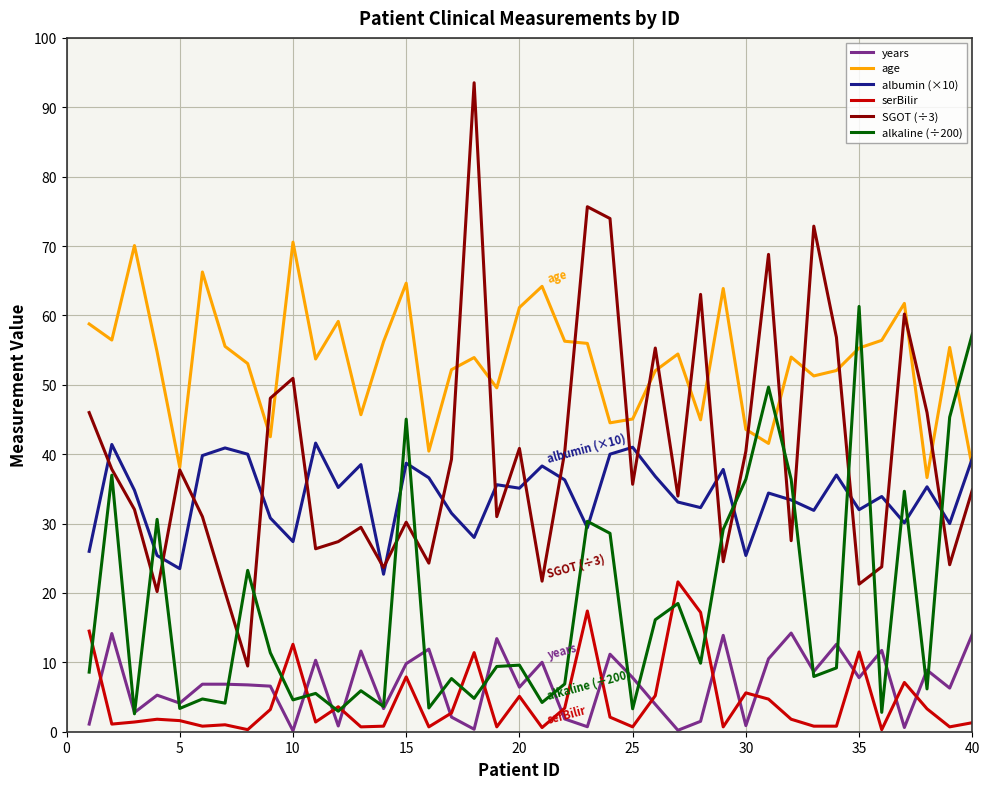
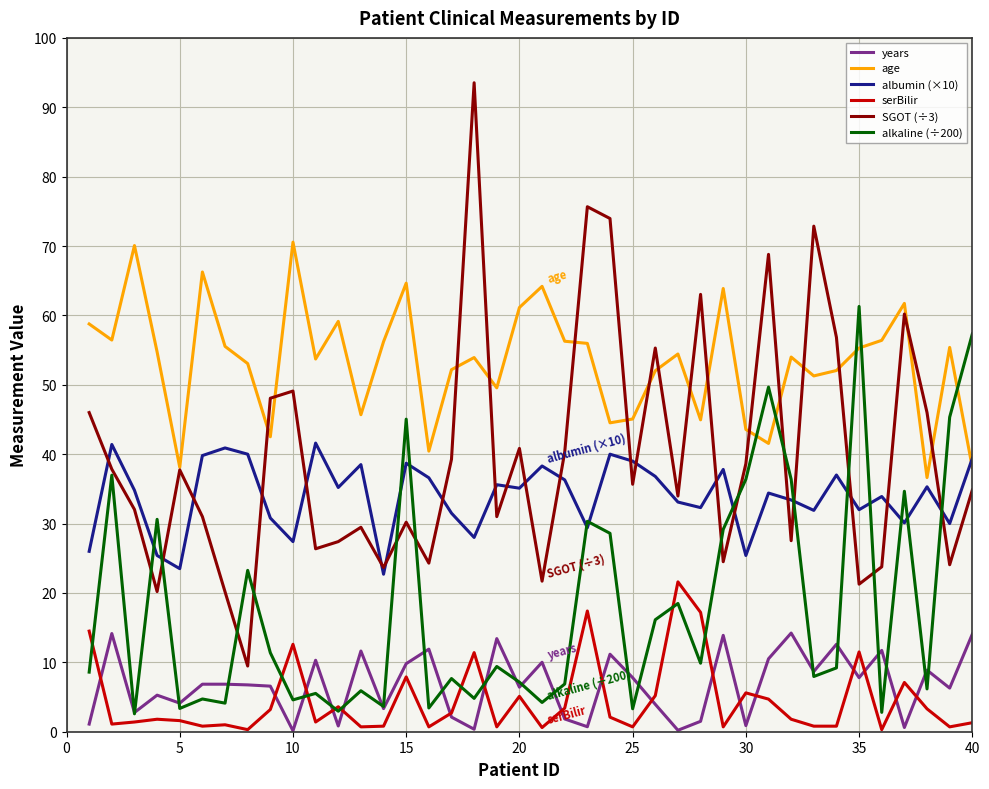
SGOT (÷3), 10: 51 -> 49
alkaline (÷200), 20: 10 -> 7
albumin (×10), 25: 41 -> 39
SGOT (÷3), 30: 40 -> 39
